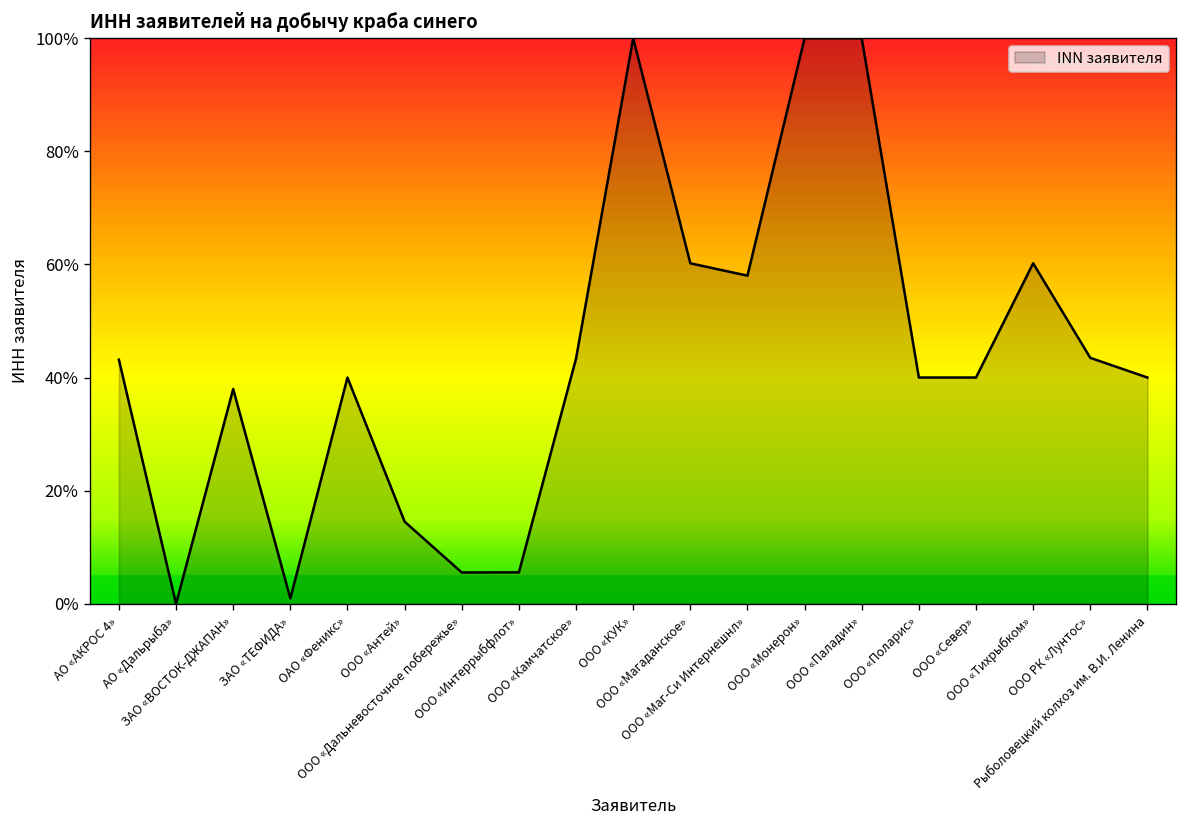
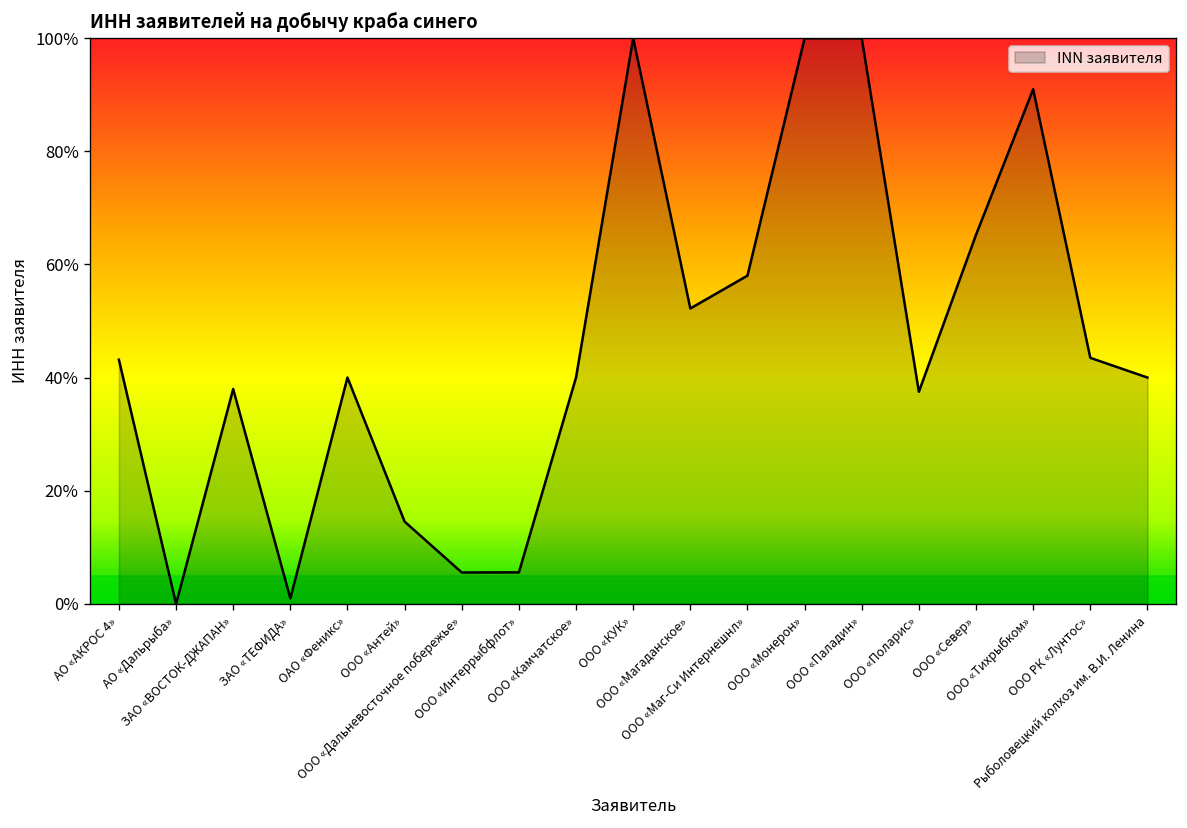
ООО «Камчатское»: 43% -> 40%
ООО «Магаданское»: 60% -> 52%
ООО «Поларис»: 40% -> 37%
ООО «Север»: 40% -> 65%
ООО «Тихрыбком»: 60% -> 91%
